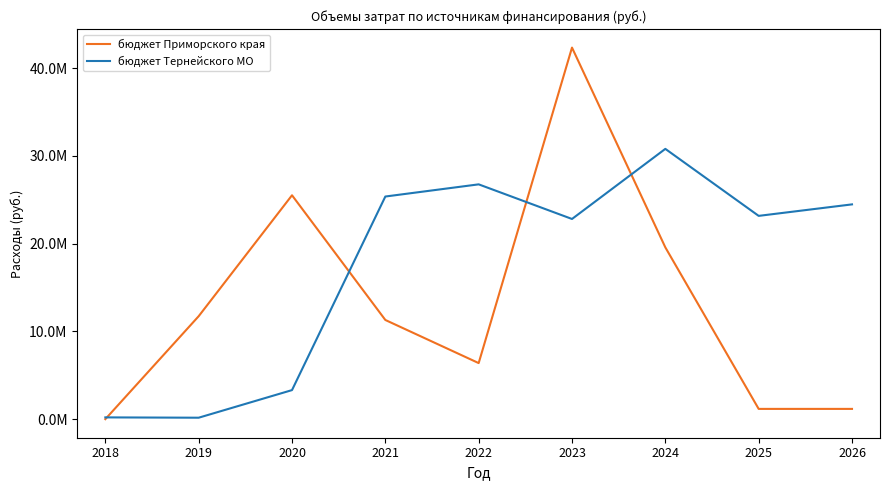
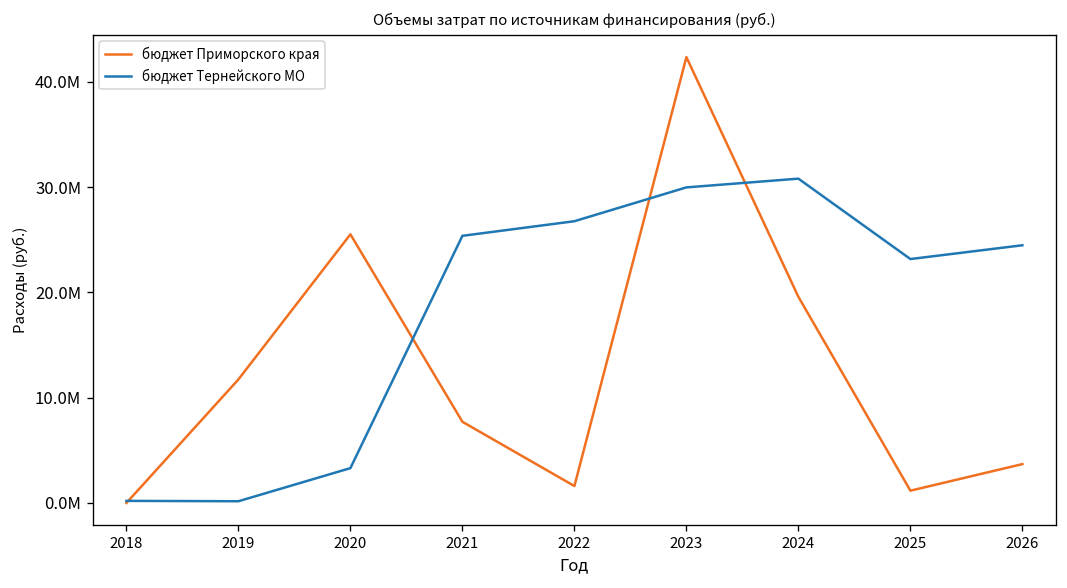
бюджет Приморского края, 2021: 11000000 -> 8000000
бюджет Приморского края, 2022: 6000000 -> 2000000
бюджет Тернейского МО, 2023: 23000000 -> 30000000
бюджет Приморского края, 2026: 1000000 -> 4000000
